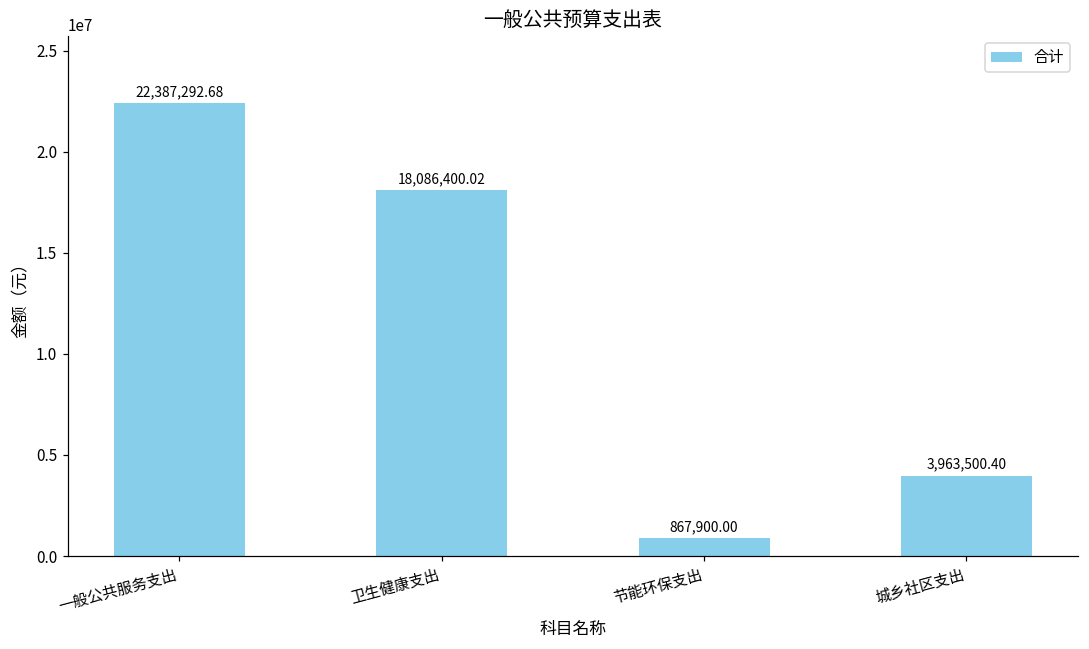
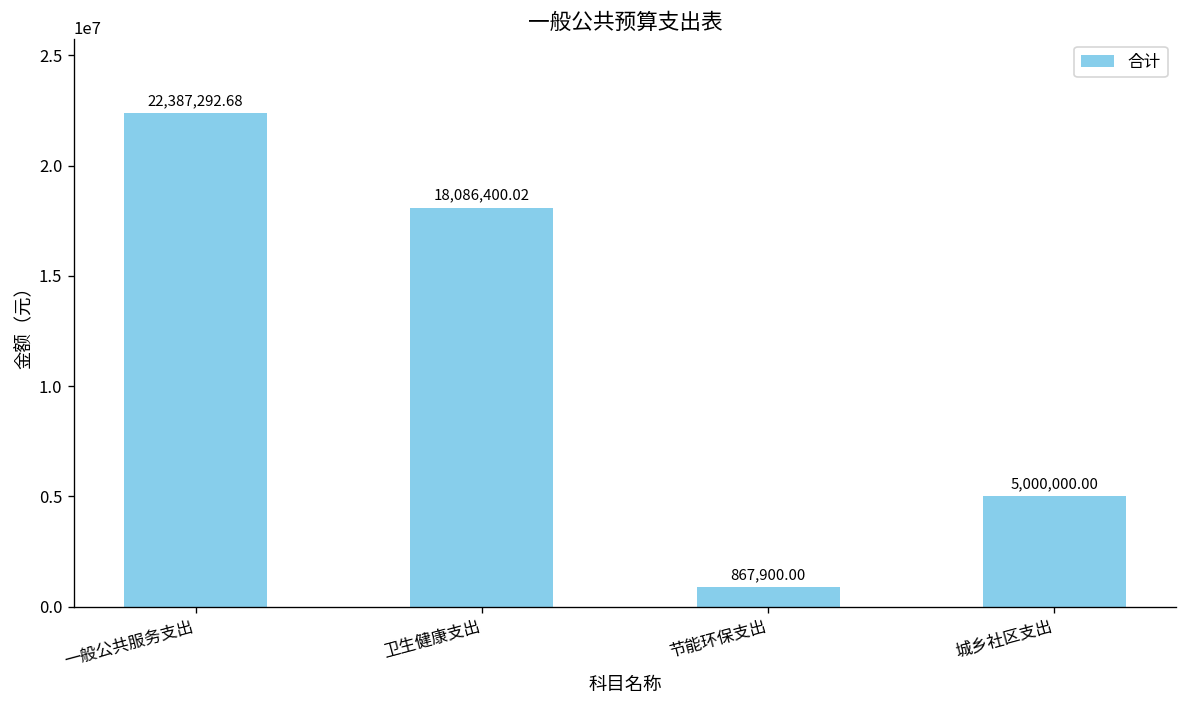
城乡社区支出: 3,963,500.40 -> 5,000,000.00
